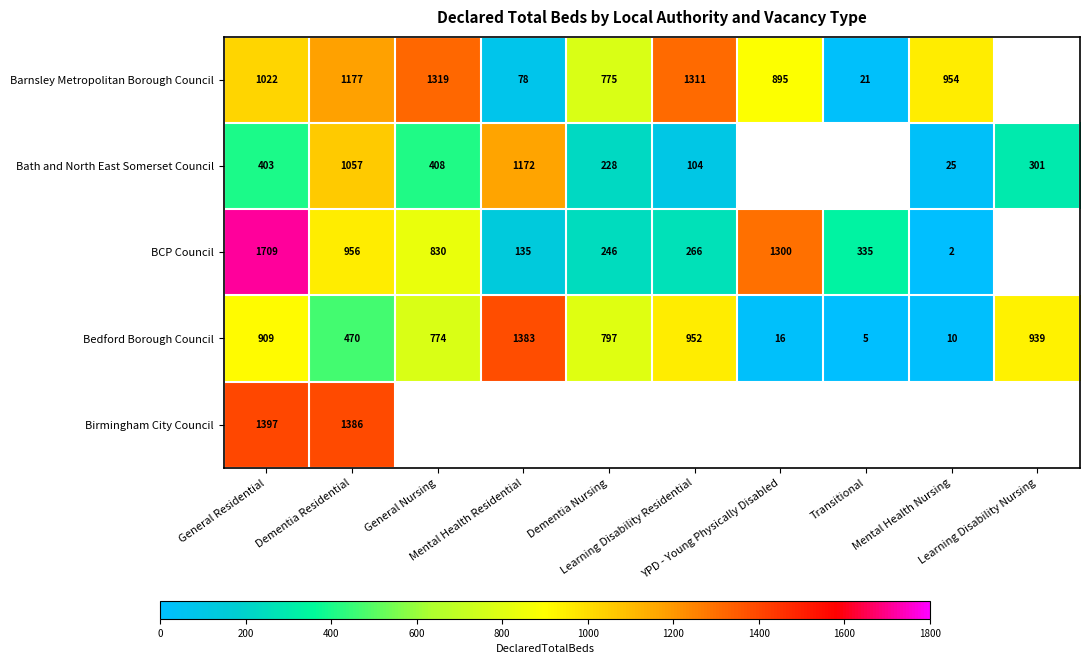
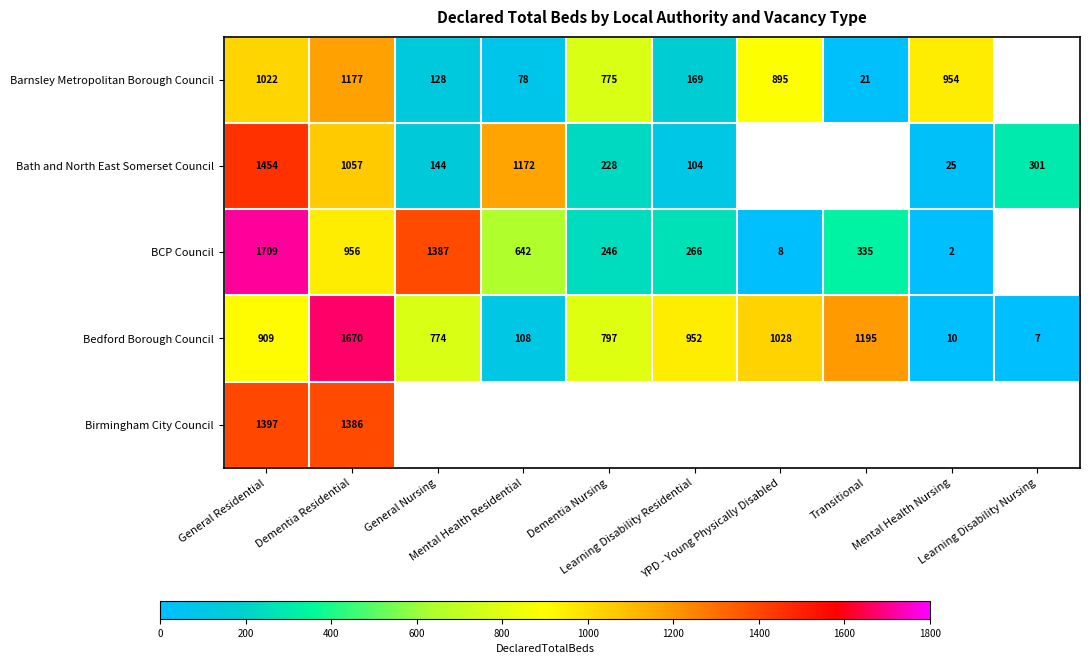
Barnsley Metropolitan Borough Council, General Nursing: 1319 -> 128
Barnsley Metropolitan Borough Council, Learning Disability Residential: 1311 -> 169
Bath and North East Somerset Council, General Residential: 403 -> 1454
Bath and North East Somerset Council, General Nursing: 408 -> 144
BCP Council, General Nursing: 830 -> 1387
BCP Council, Mental Health Residential: 135 -> 642
BCP Council, YPD - Young Physically Disabled: 1300 -> 8
Bedford Borough Council, Dementia Residential: 470 -> 1670
Bedford Borough Council, Mental Health Residential: 1383 -> 108
Bedford Borough Council, YPD - Young Physically Disabled: 16 -> 1028
Bedford Borough Council, Transitional: 5 -> 1195
Bedford Borough Council, Learning Disability Nursing: 939 -> 7
